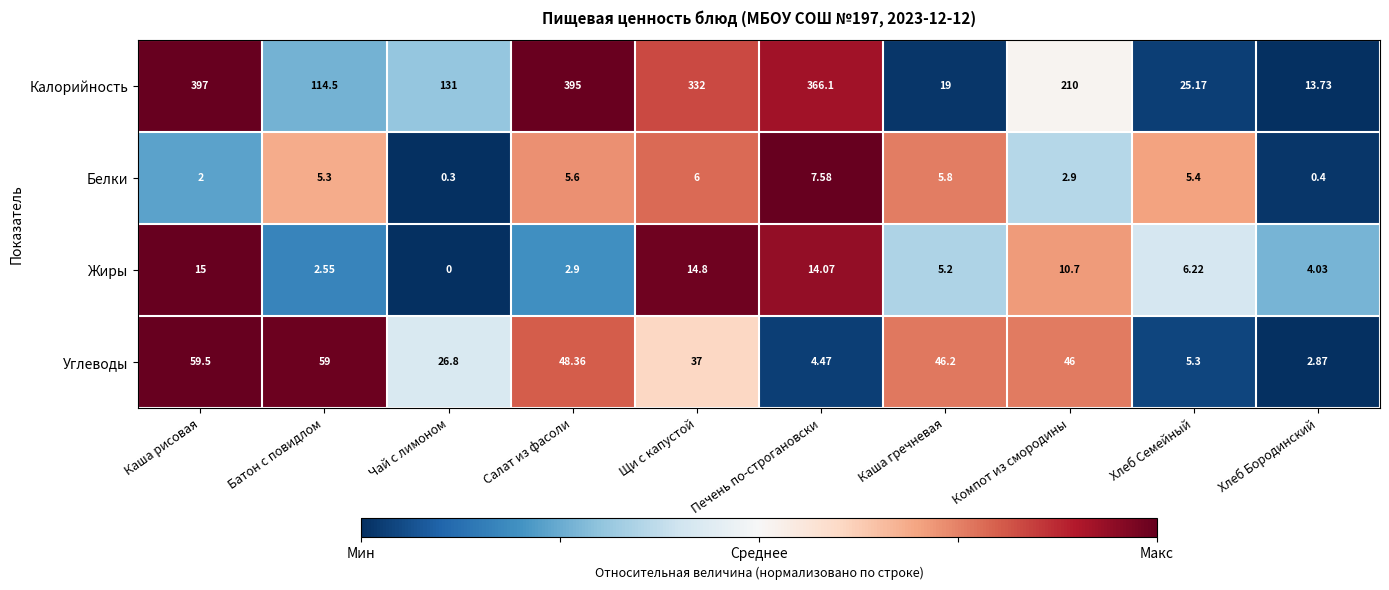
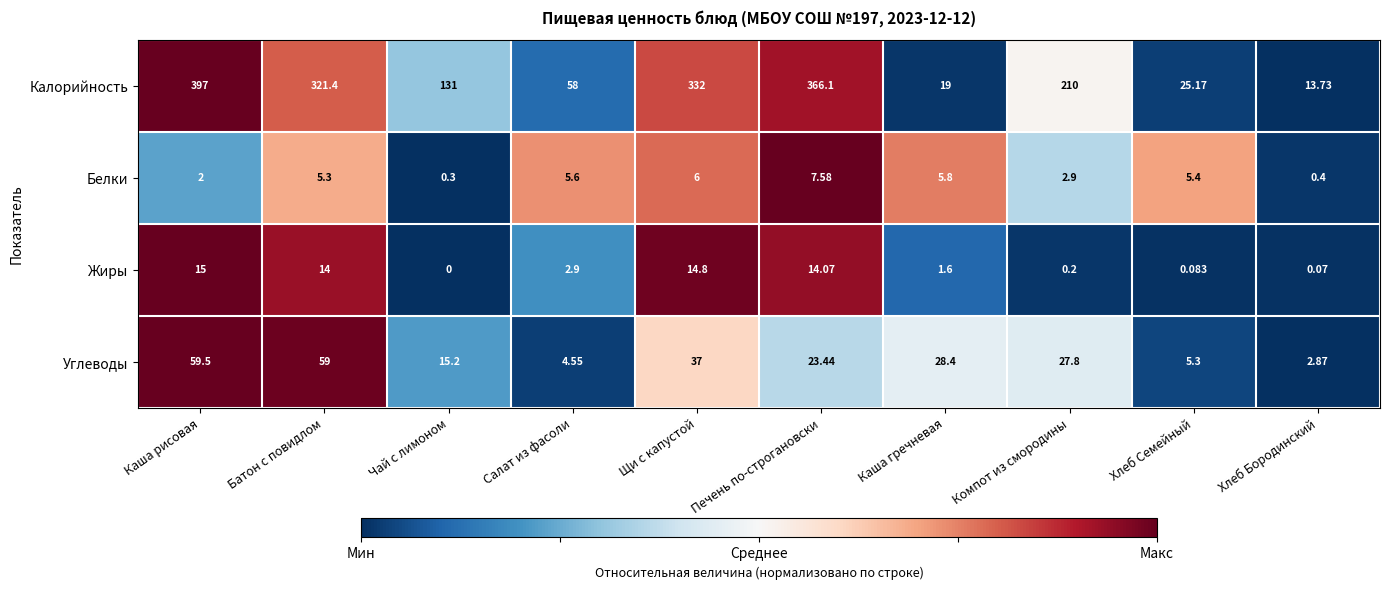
Калорийность, Батон с повидлом: 114.5 -> 321.4
Калорийность, Салат из фасоли: 395 -> 58
Жиры, Батон с повидлом: 2.55 -> 14
Жиры, Каша гречневая: 5.2 -> 1.6
Жиры, Компот из смородины: 10.7 -> 0.2
Жиры, Хлеб Семейный: 6.22 -> 0.083
Жиры, Хлеб Бородинский: 4.03 -> 0.07
Углеводы, Чай с лимоном: 26.8 -> 15.2
Углеводы, Салат из фасоли: 48.36 -> 4.55
Углеводы, Печень по-строгановски: 4.47 -> 23.44
Углеводы, Каша гречневая: 46.2 -> 28.4
Углеводы, Компот из смородины: 46 -> 27.8
